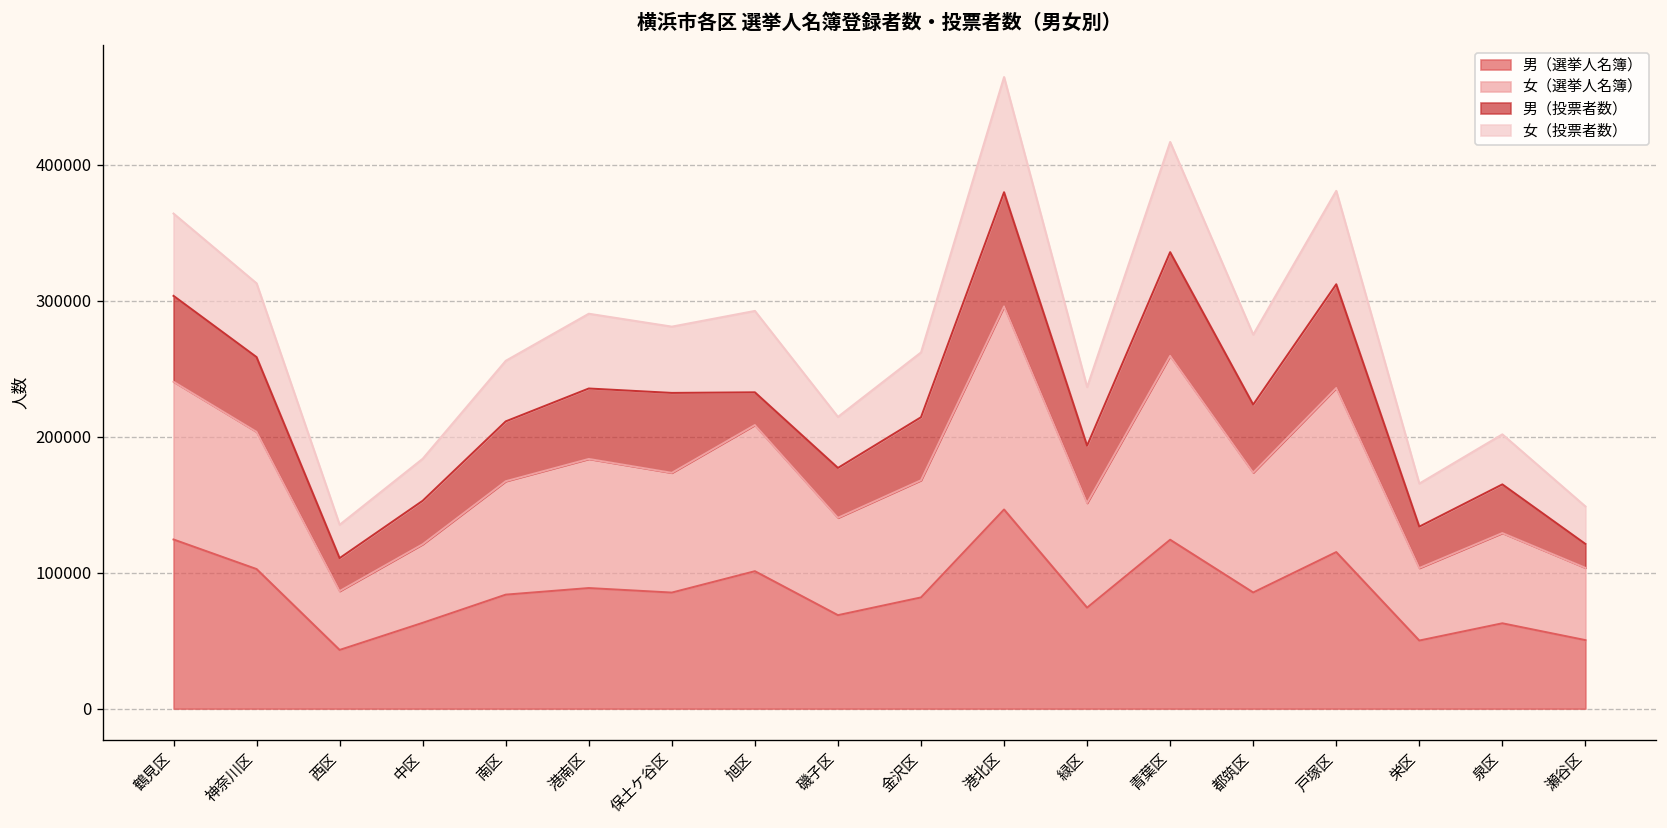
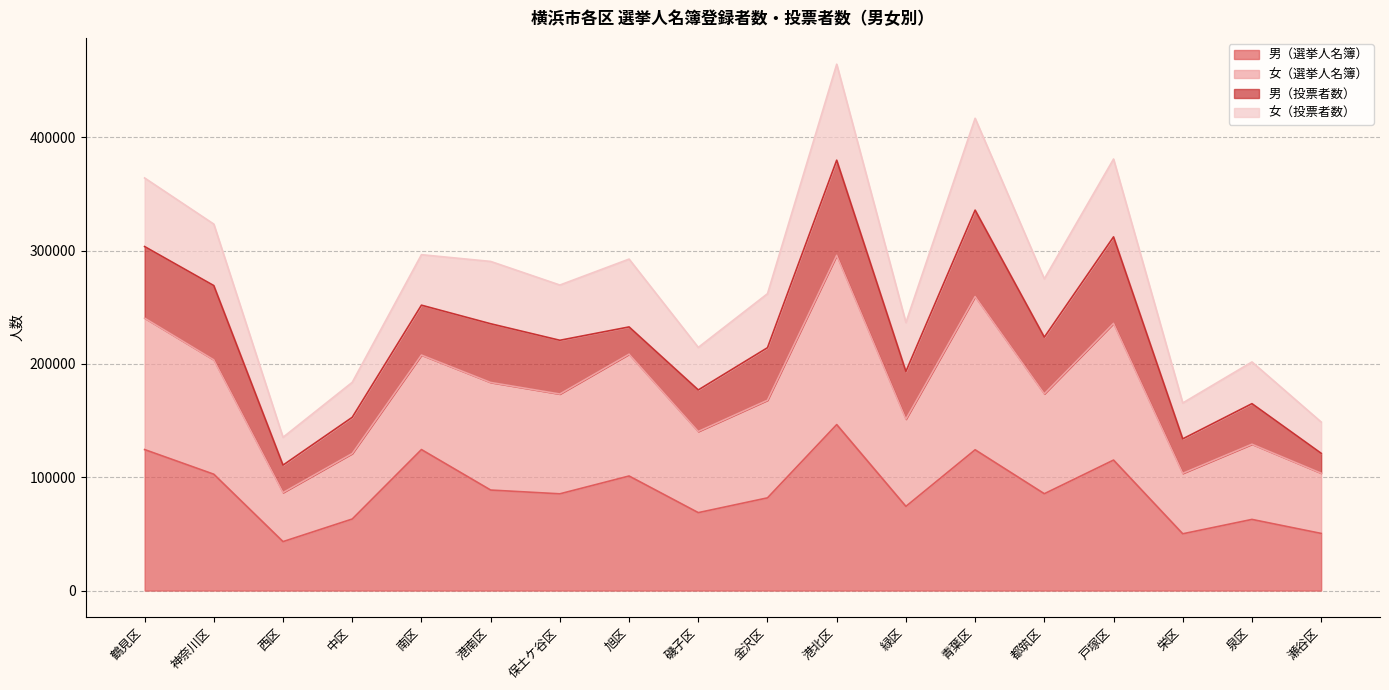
男（投票者数）, 神奈川区: 55000 -> 66000
男（選挙人名簿）, 南区: 84000 -> 124000
男（投票者数）, 保土ケ谷区: 59000 -> 47000
